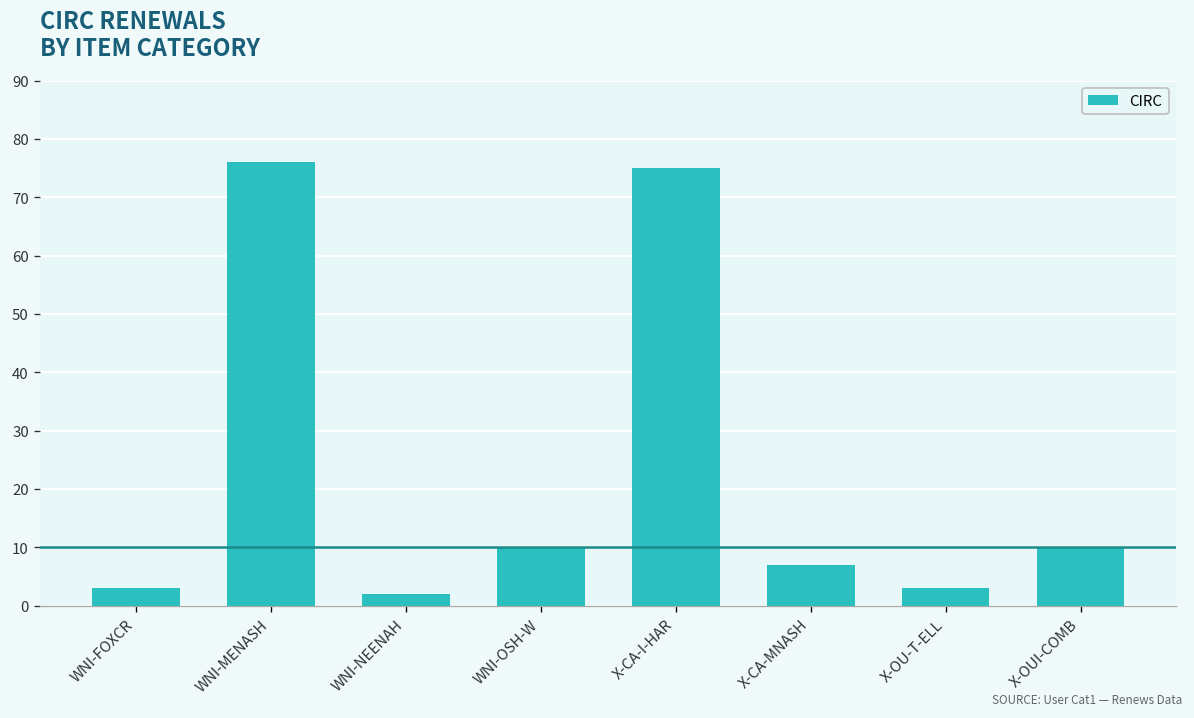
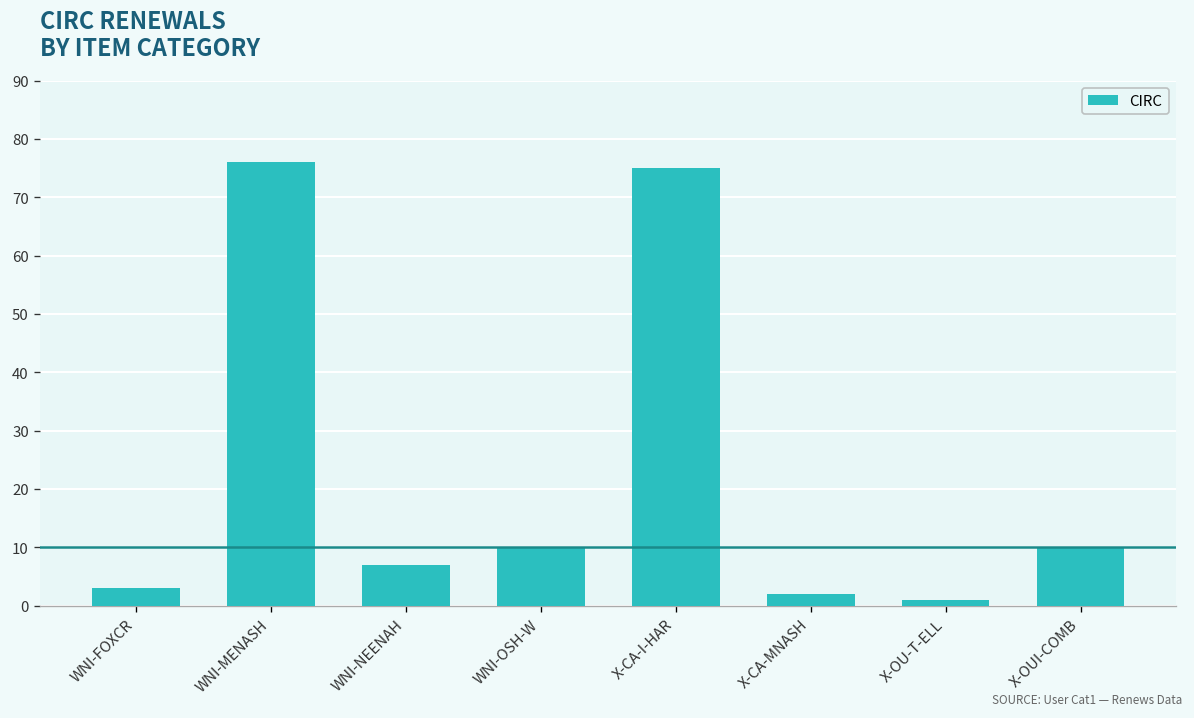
WNI-NEENAH: 2 -> 7
X-CA-MNASH: 7 -> 2
X-OU-T-ELL: 3 -> 1
